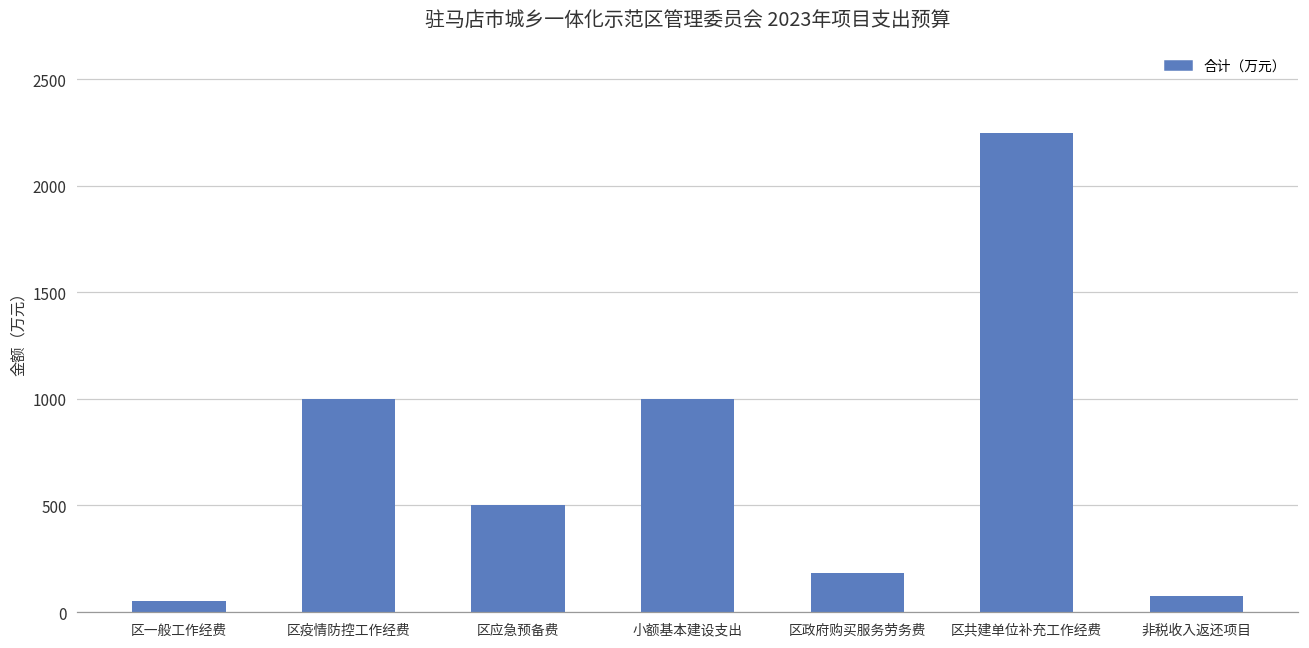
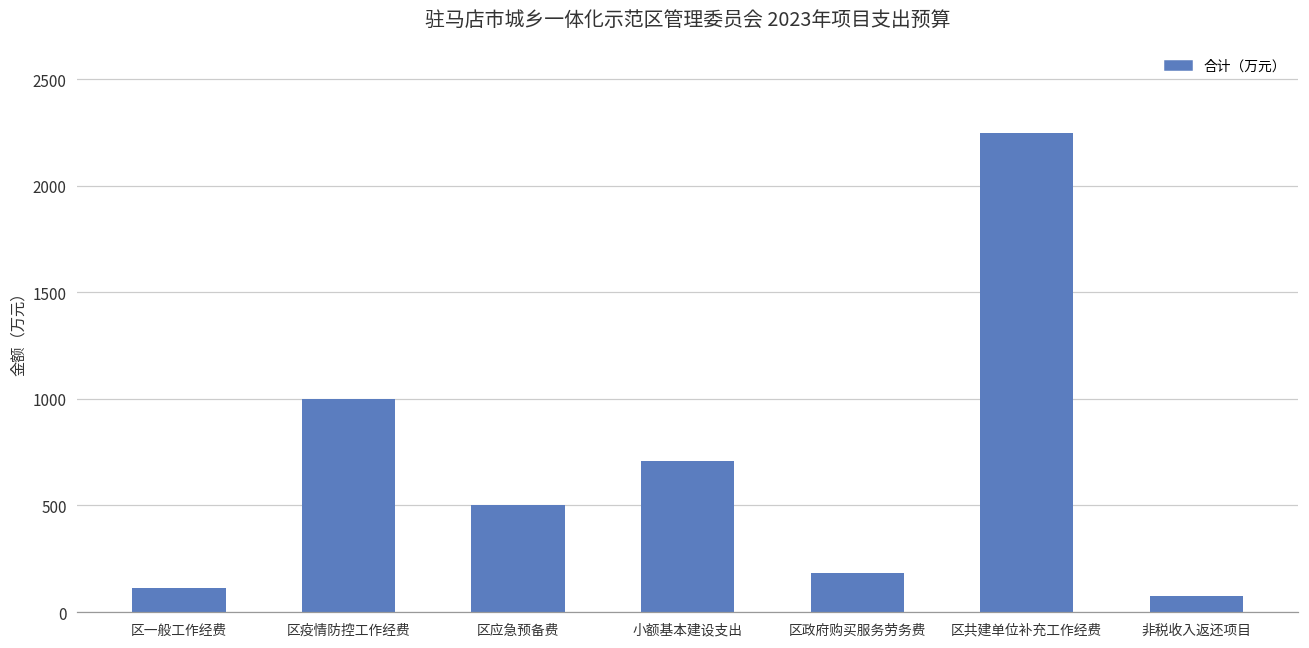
区一般工作经费: 50 -> 110
小额基本建设支出: 1000 -> 710
